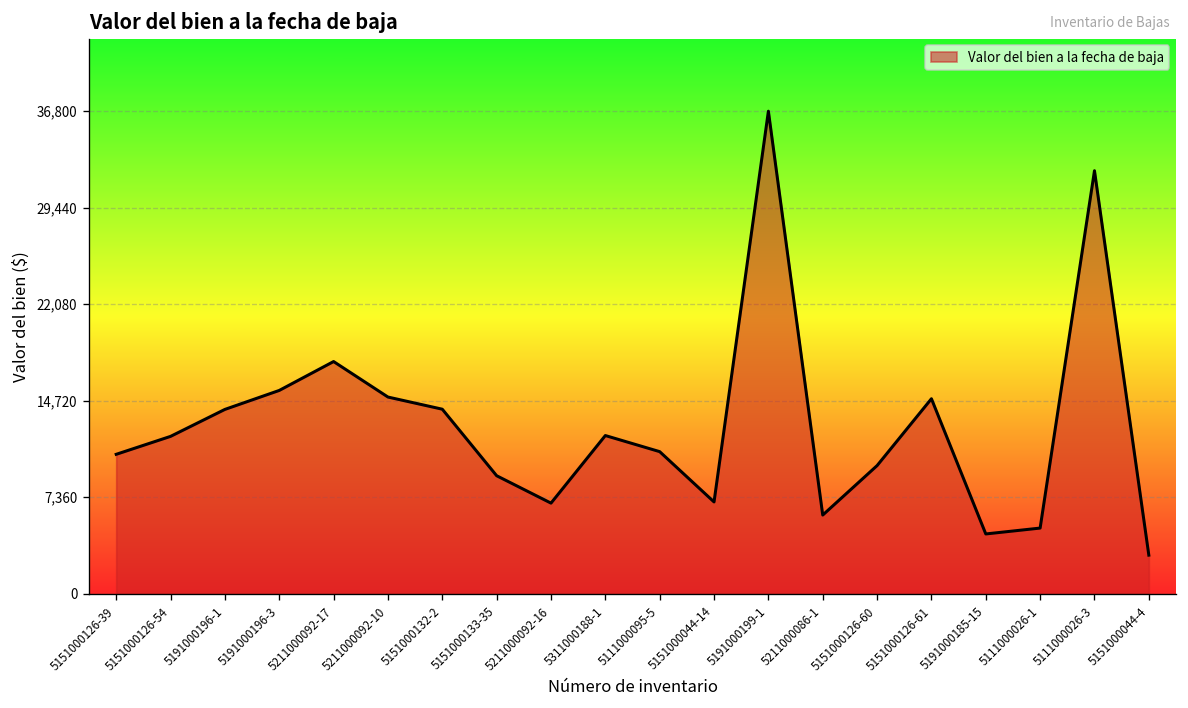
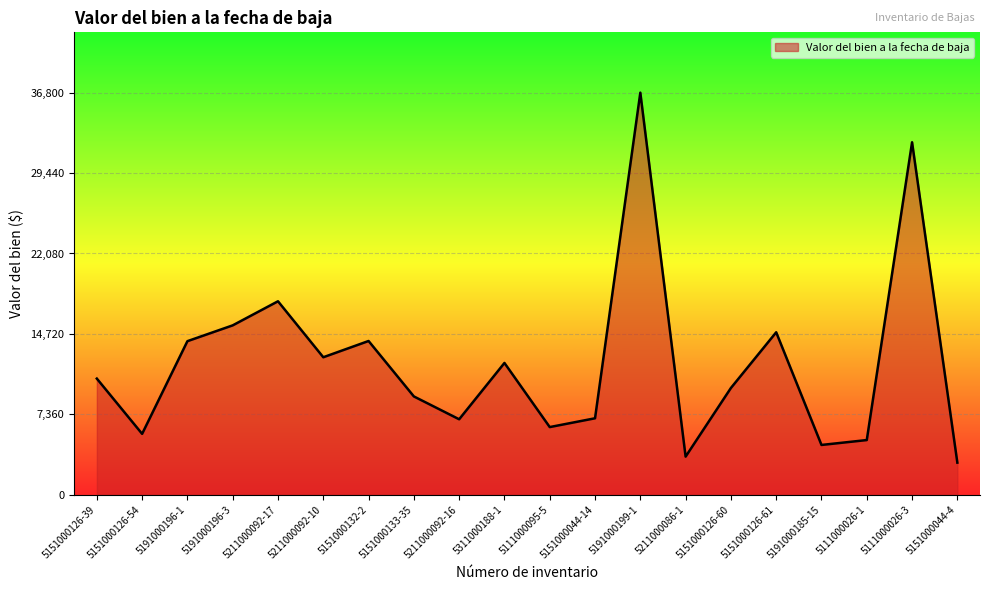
5151000126-54: 12,000 -> 5,600
5211000092-10: 15,000 -> 12,600
5111000095-5: 10,800 -> 6,200
5211000086-1: 6,000 -> 3,500
